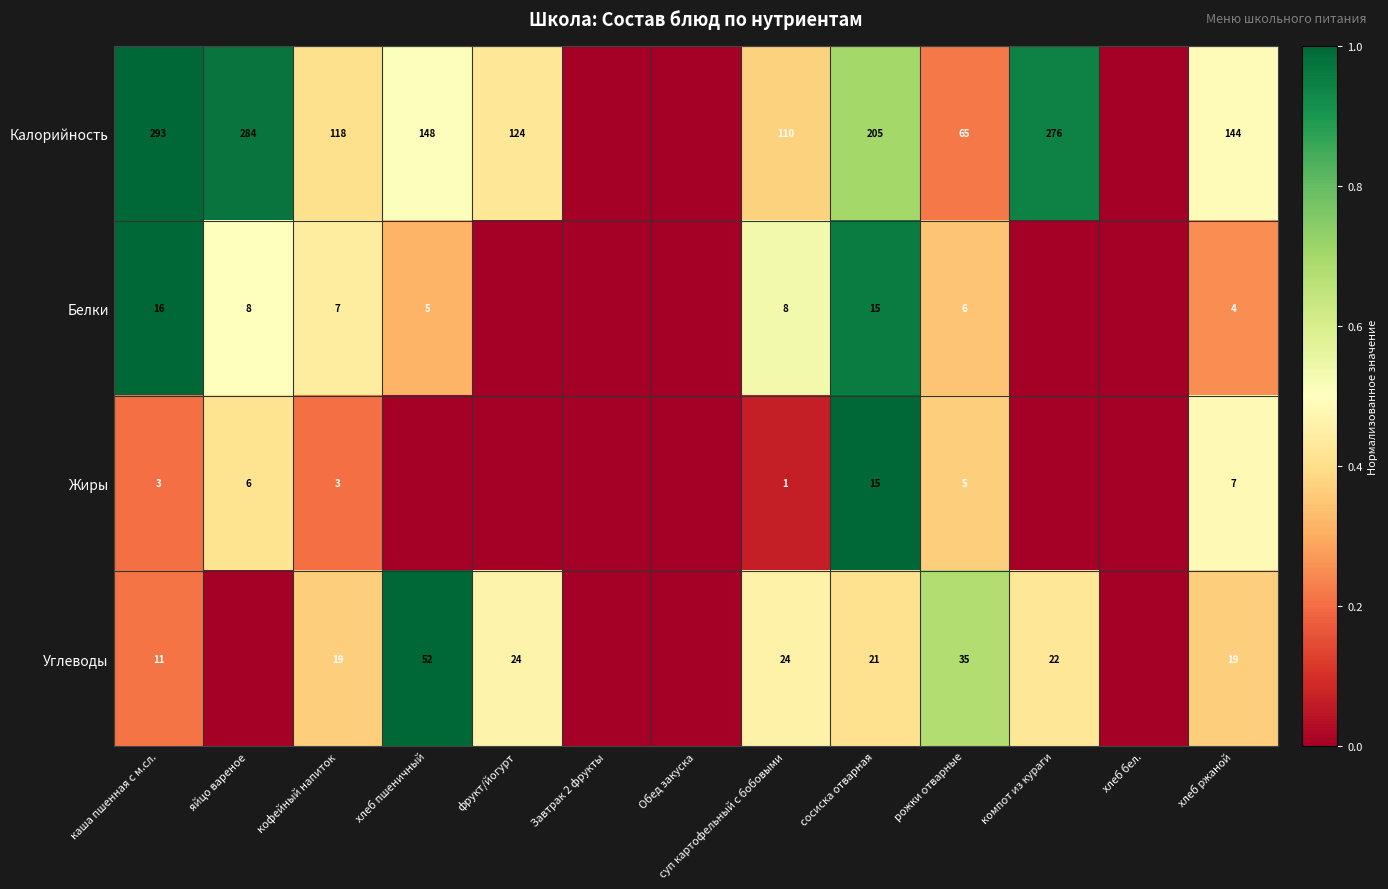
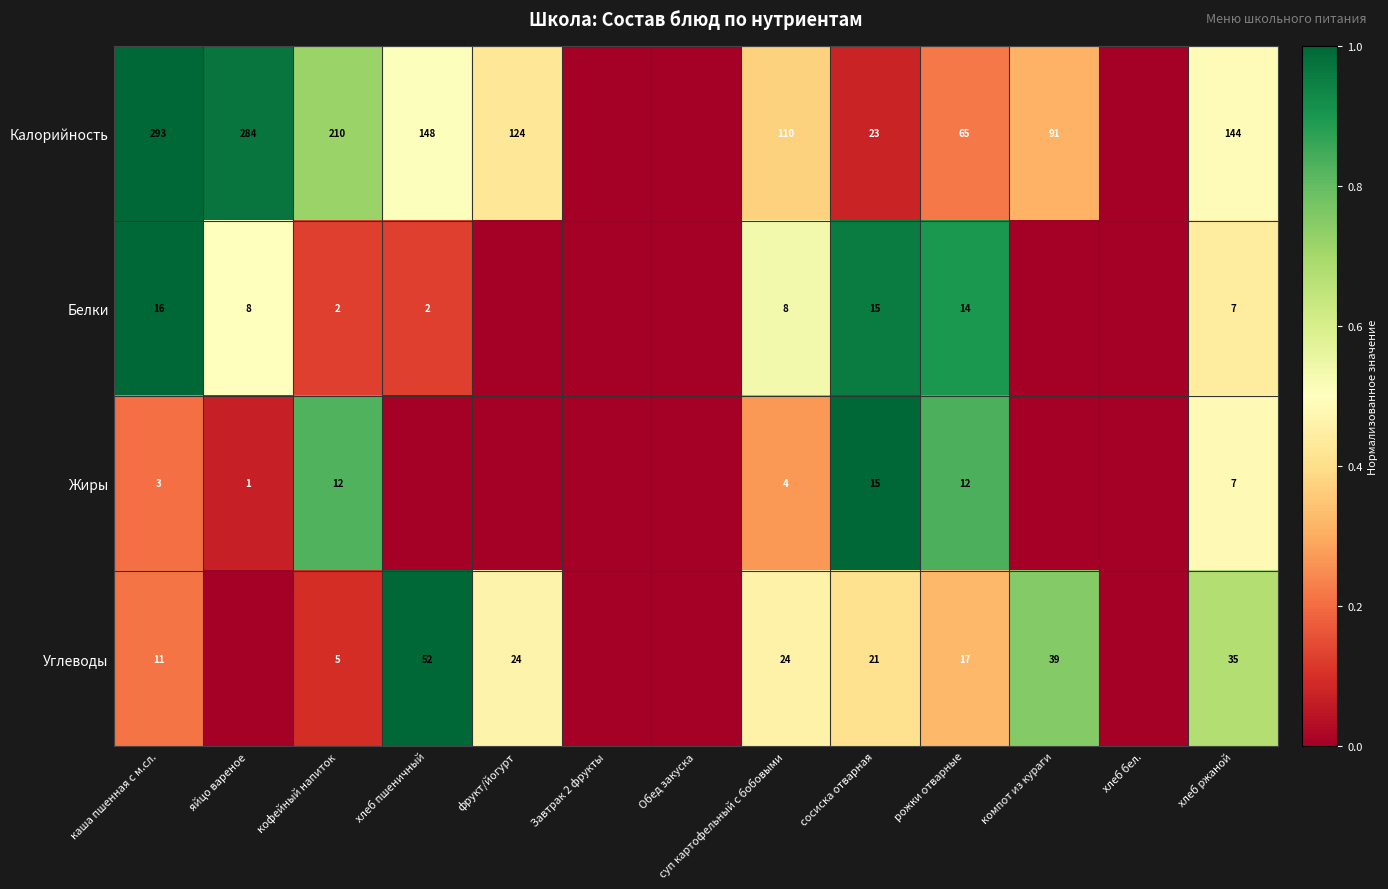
Калорийность, кофейный напиток: 118 -> 210
Калорийность, сосиска отварная: 205 -> 23
Калорийность, компот из кураги: 276 -> 91
Белки, кофейный напиток: 7 -> 2
Белки, хлеб пшеничный: 5 -> 2
Белки, рожки отварные: 6 -> 14
Белки, хлеб ржаной: 4 -> 7
Жиры, яйцо вареное: 6 -> 1
Жиры, кофейный напиток: 3 -> 12
Жиры, суп картофельный с бобовыми: 1 -> 4
Жиры, рожки отварные: 5 -> 12
Углеводы, кофейный напиток: 19 -> 5
Углеводы, рожки отварные: 35 -> 17
Углеводы, компот из кураги: 22 -> 39
Углеводы, хлеб ржаной: 19 -> 35
